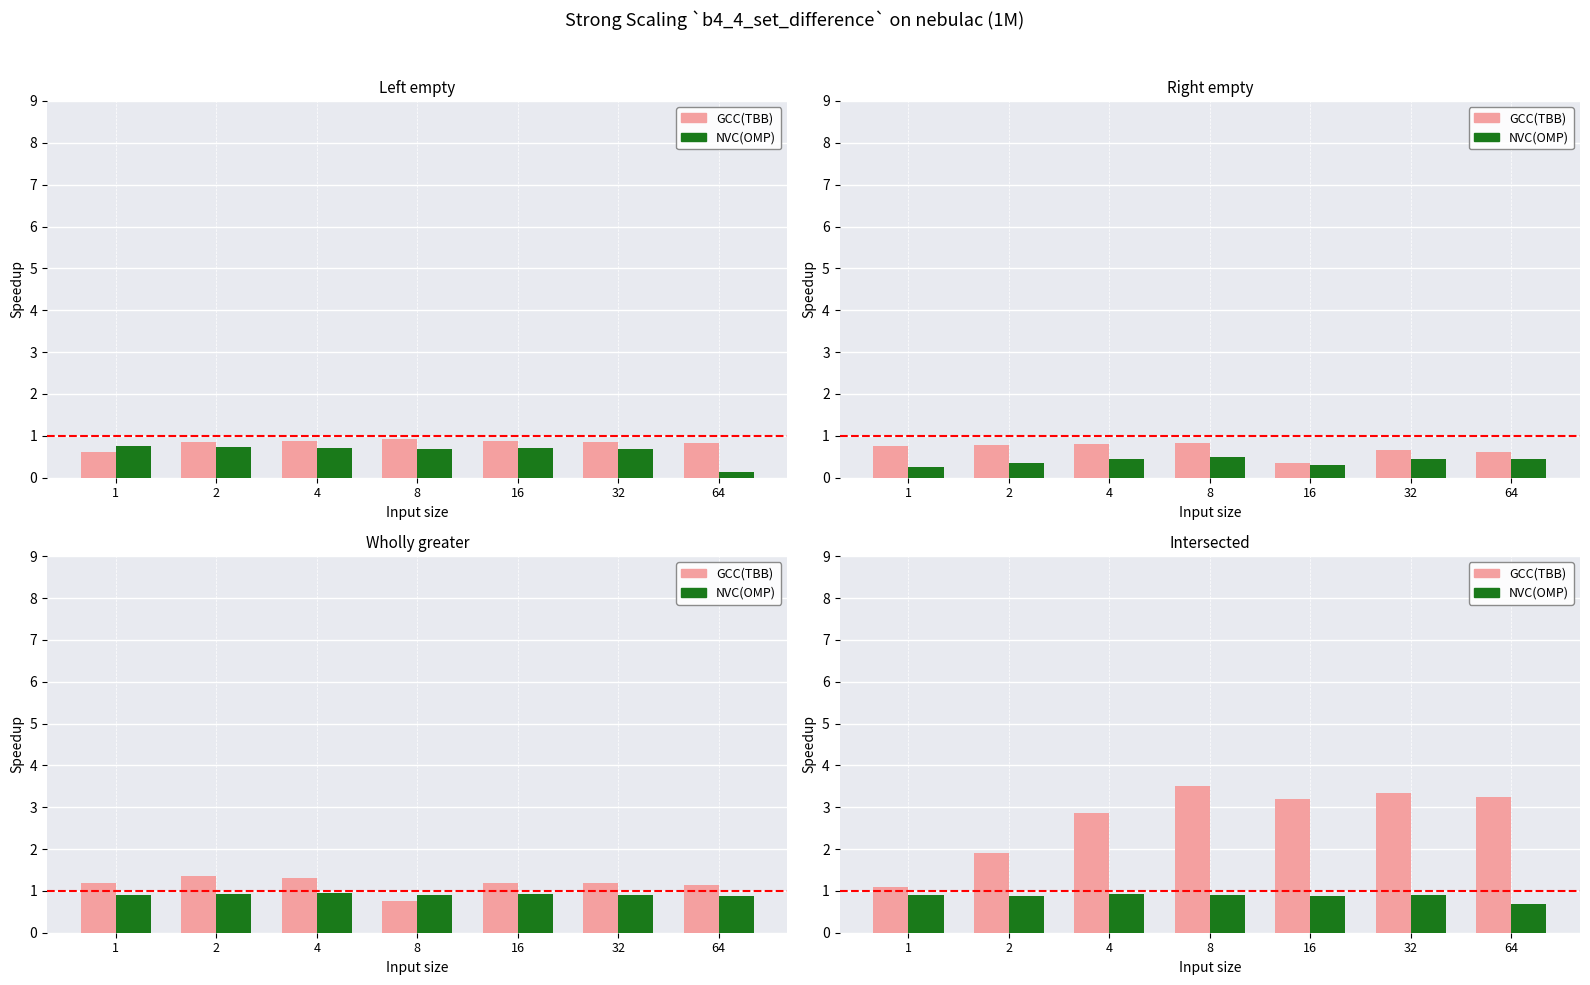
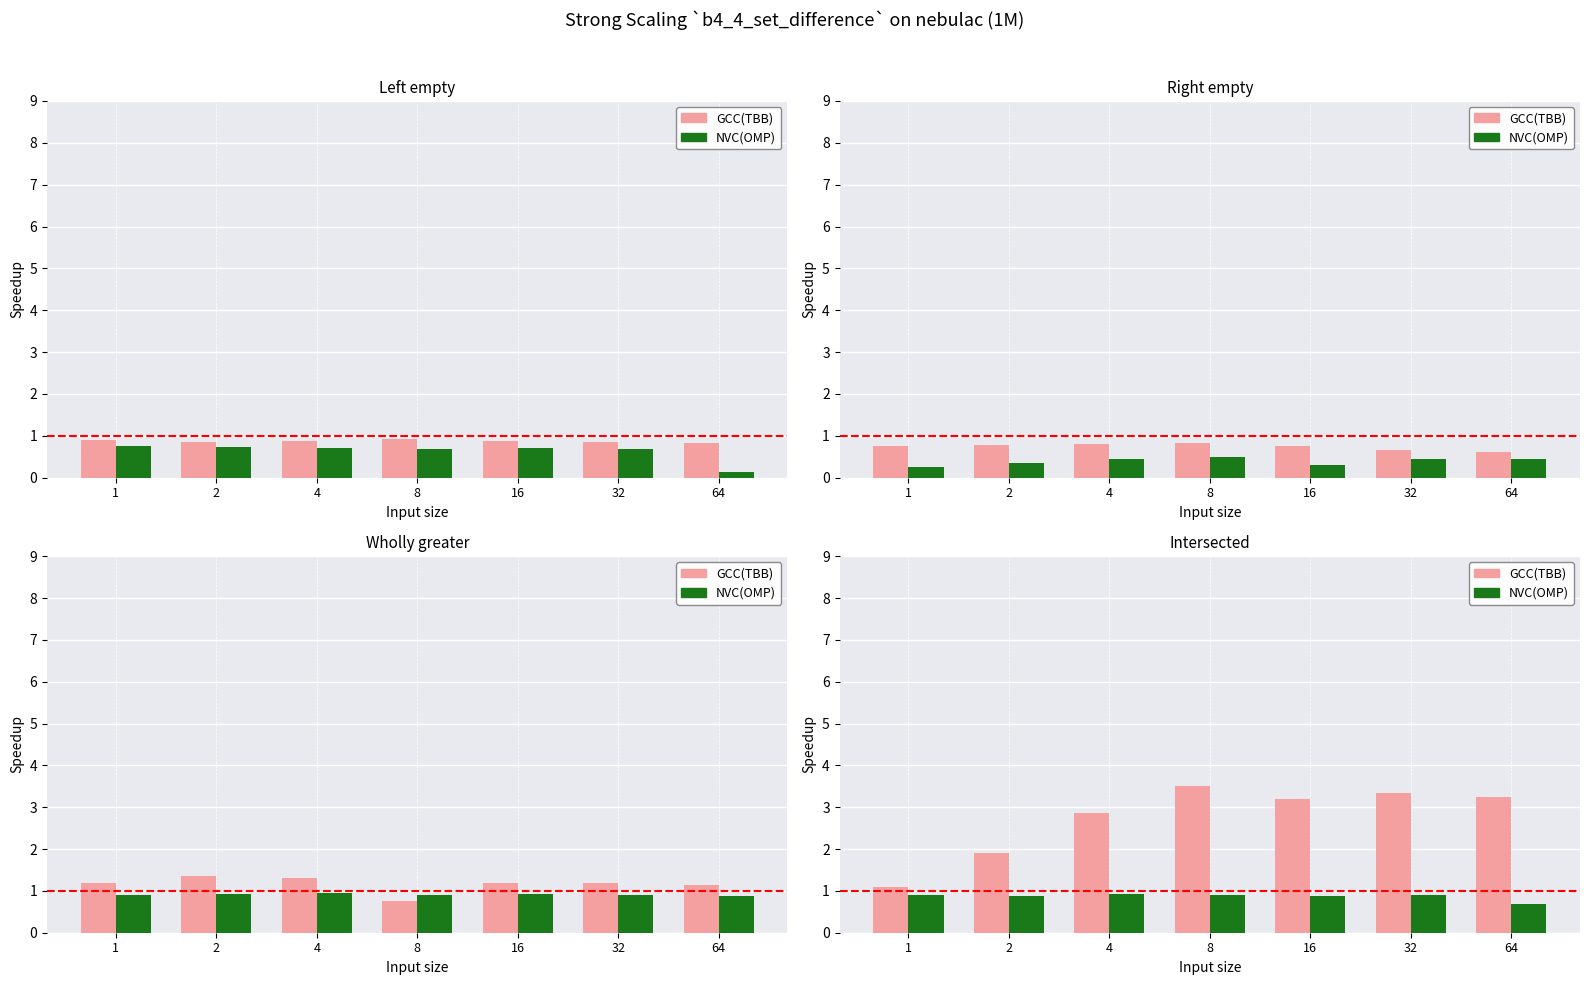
Left empty, GCC(TBB), 1: 0.6 -> 0.9
Right empty, GCC(TBB), 16: 0.3 -> 0.8
